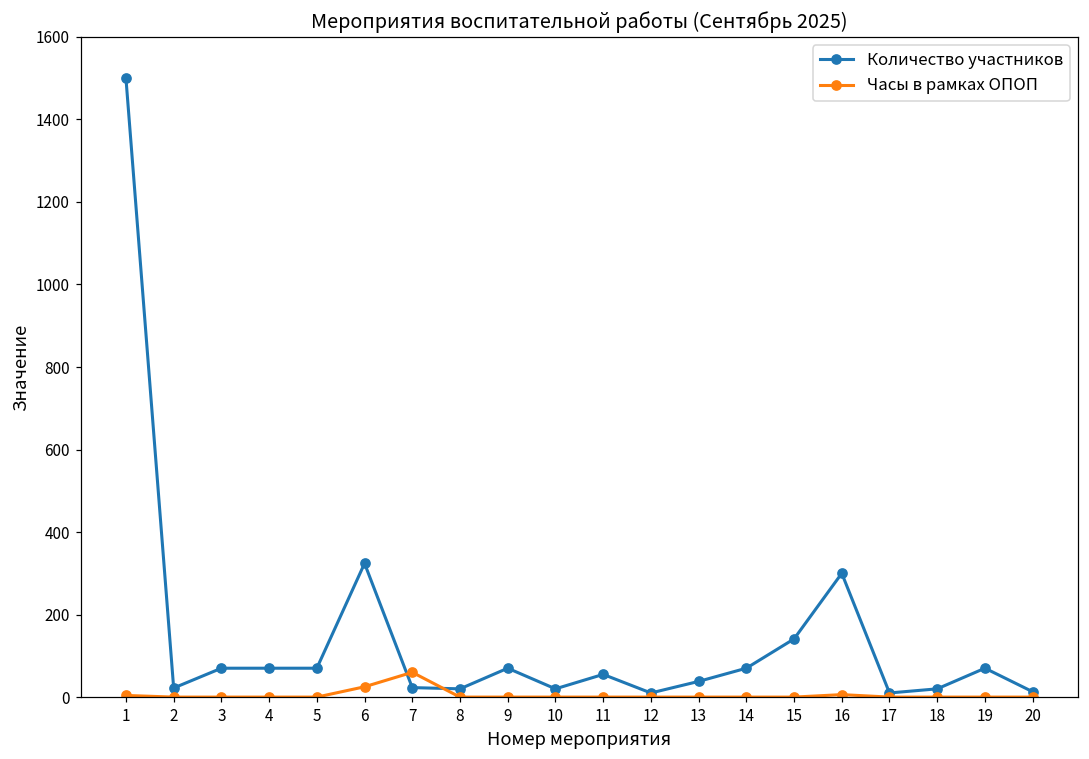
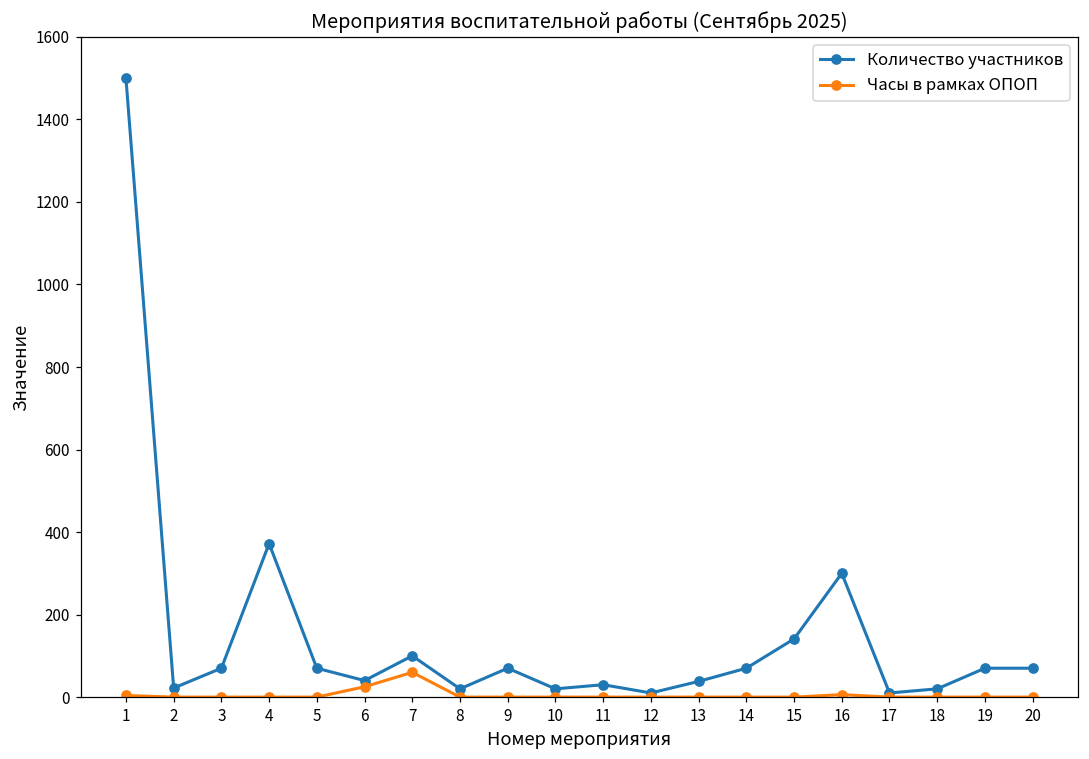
Количество участников, 4: 70 -> 370
Количество участников, 6: 320 -> 40
Количество участников, 7: 20 -> 100
Количество участников, 11: 60 -> 30
Количество участников, 20: 10 -> 70
